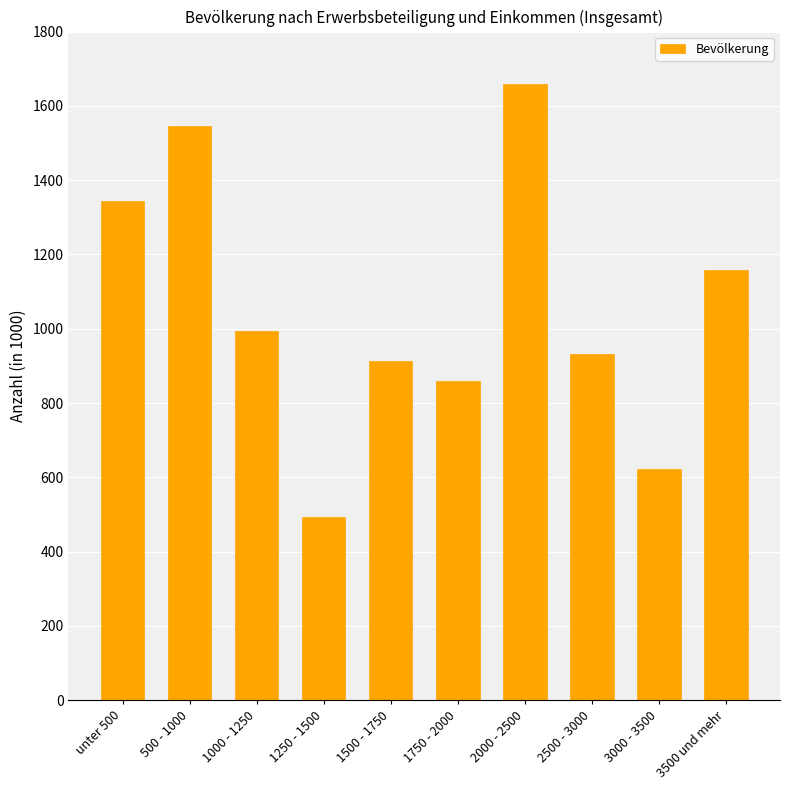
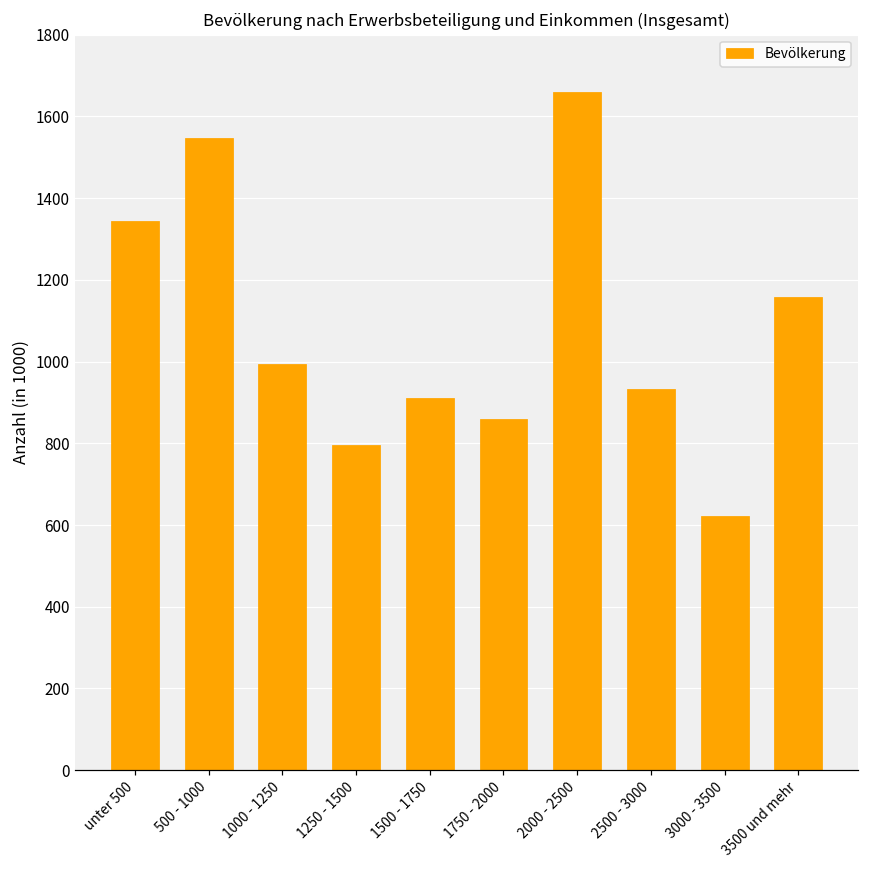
1250 - 1500: 490 -> 800
